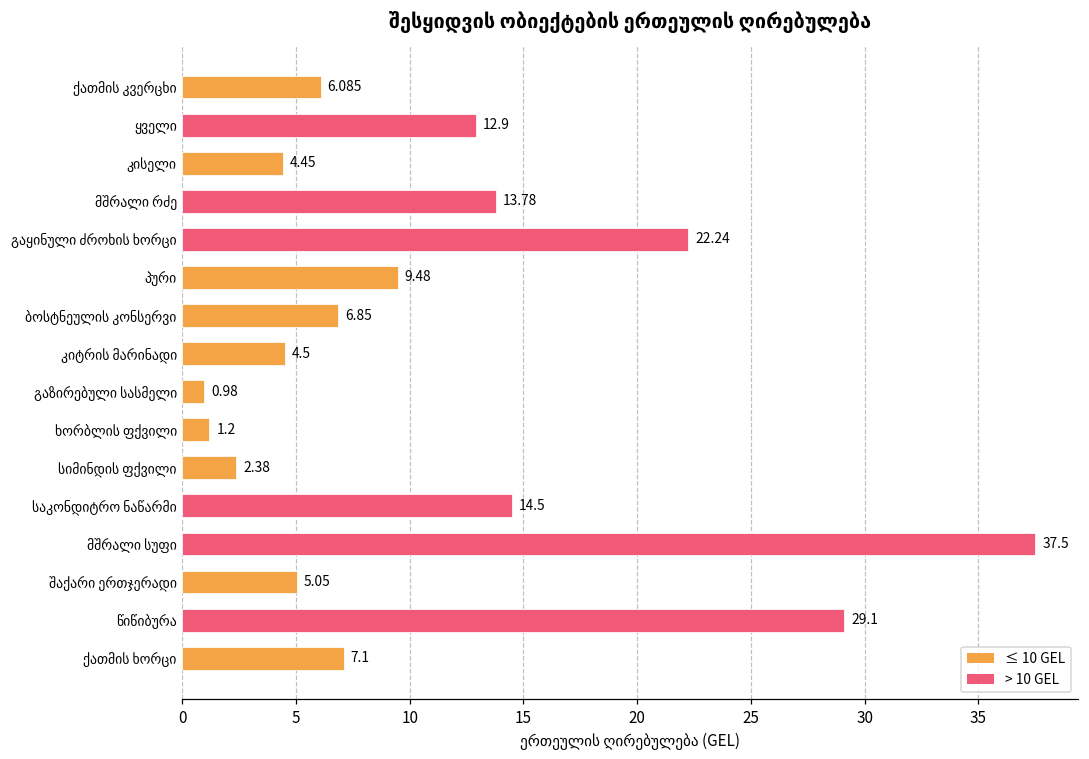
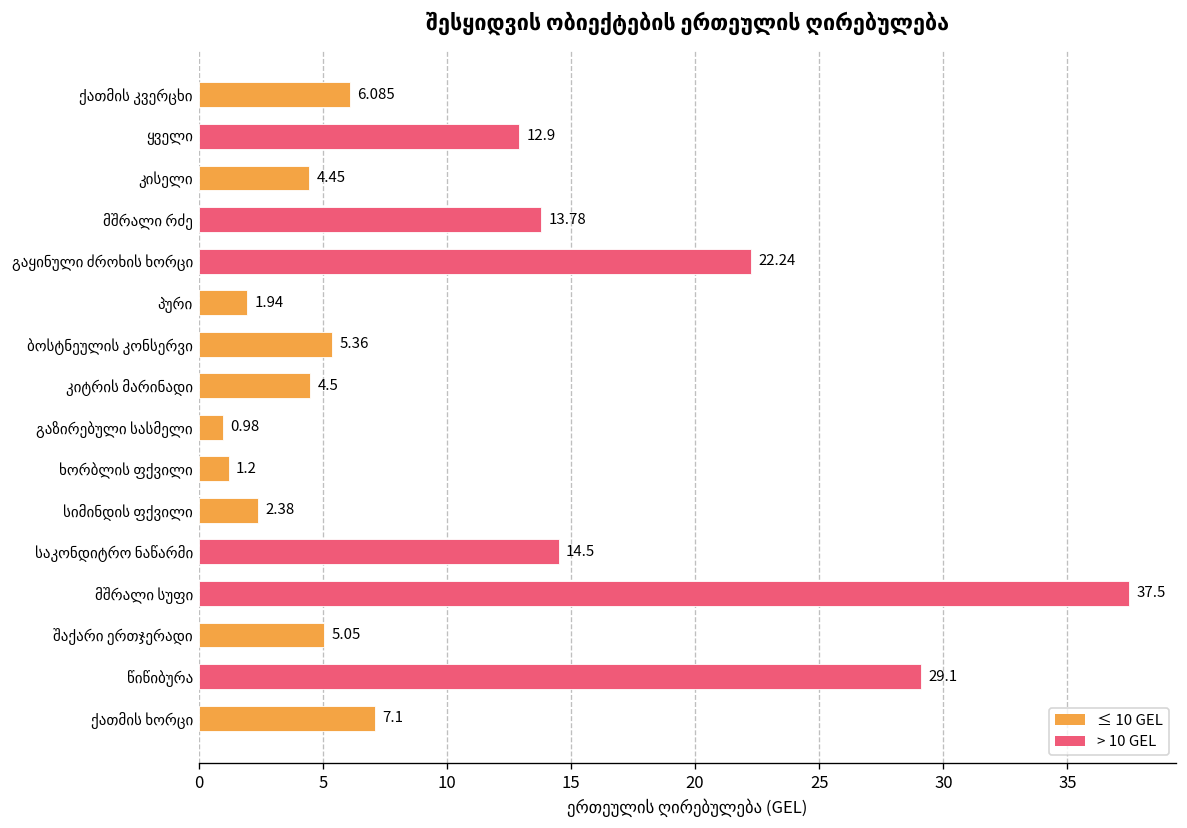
პური: 9.48 -> 1.94
ბოსტნეულის კონსერვი: 6.85 -> 5.36
